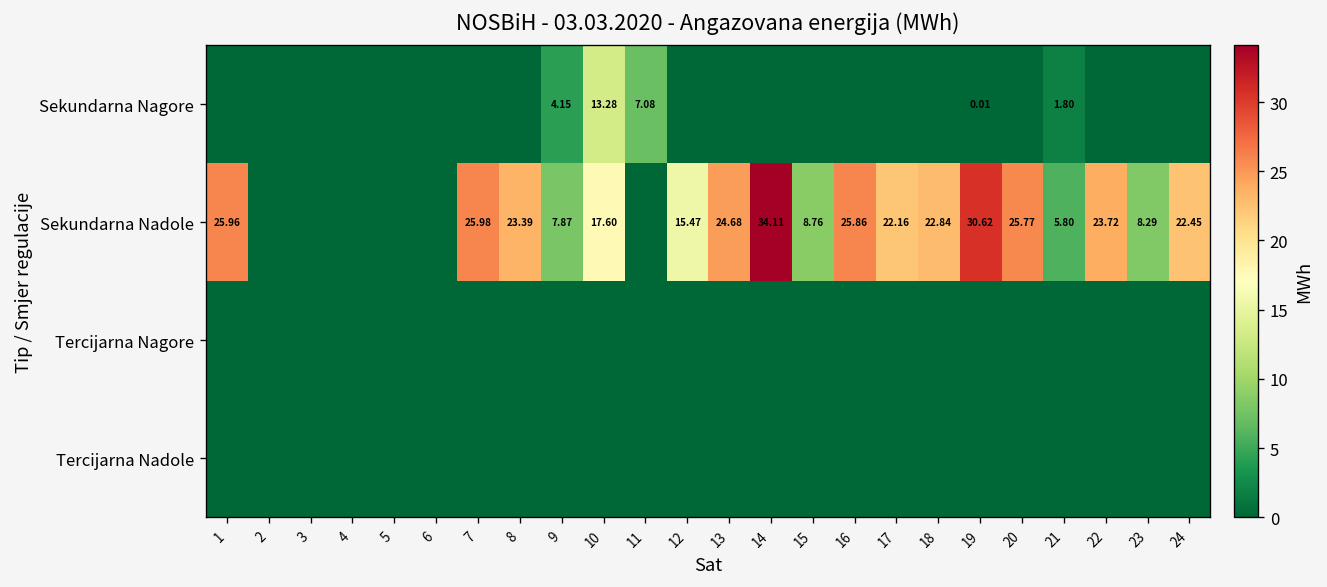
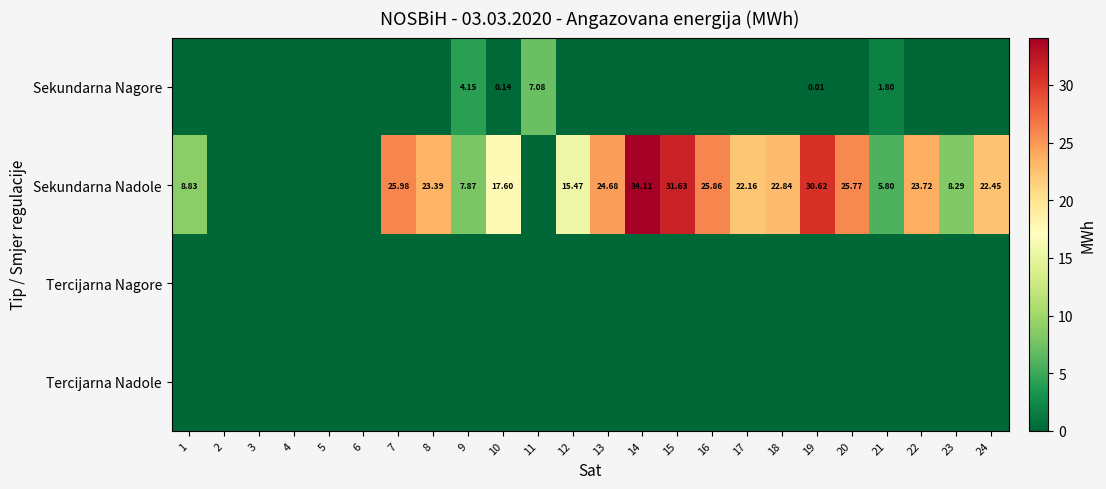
Sekundarna Nagore, 10: 13.28 -> 0.14
Sekundarna Nadole, 1: 25.96 -> 8.83
Sekundarna Nadole, 15: 8.76 -> 31.63
